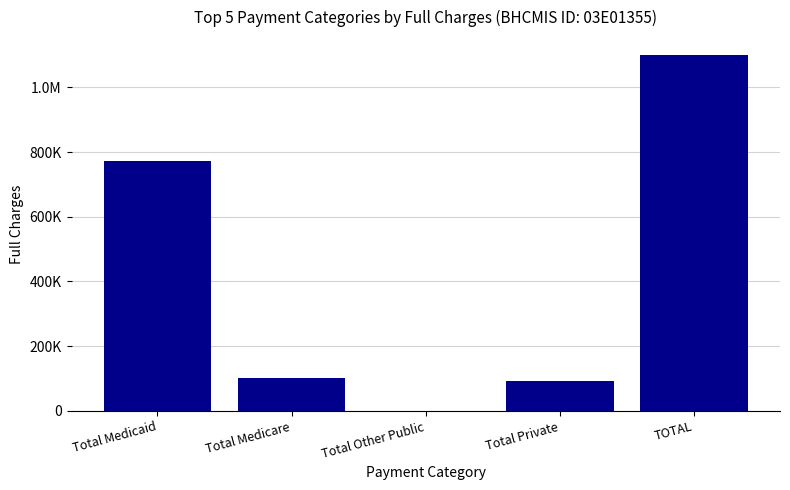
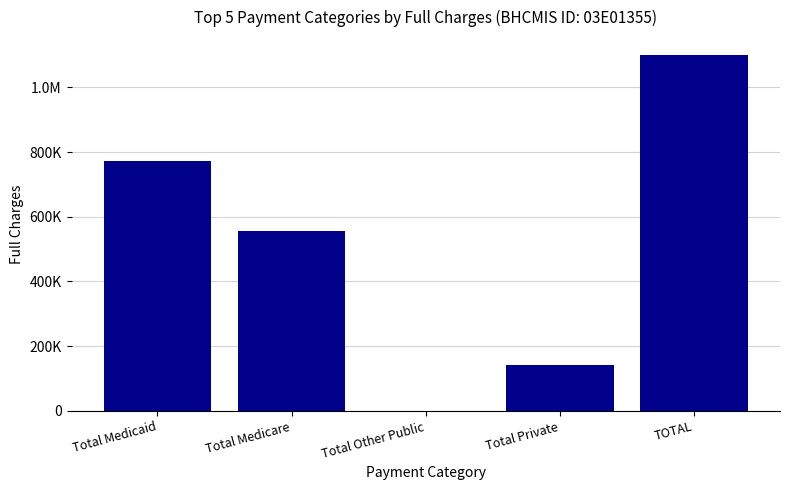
Total Medicare: 100000 -> 560000
Total Private: 90000 -> 140000
